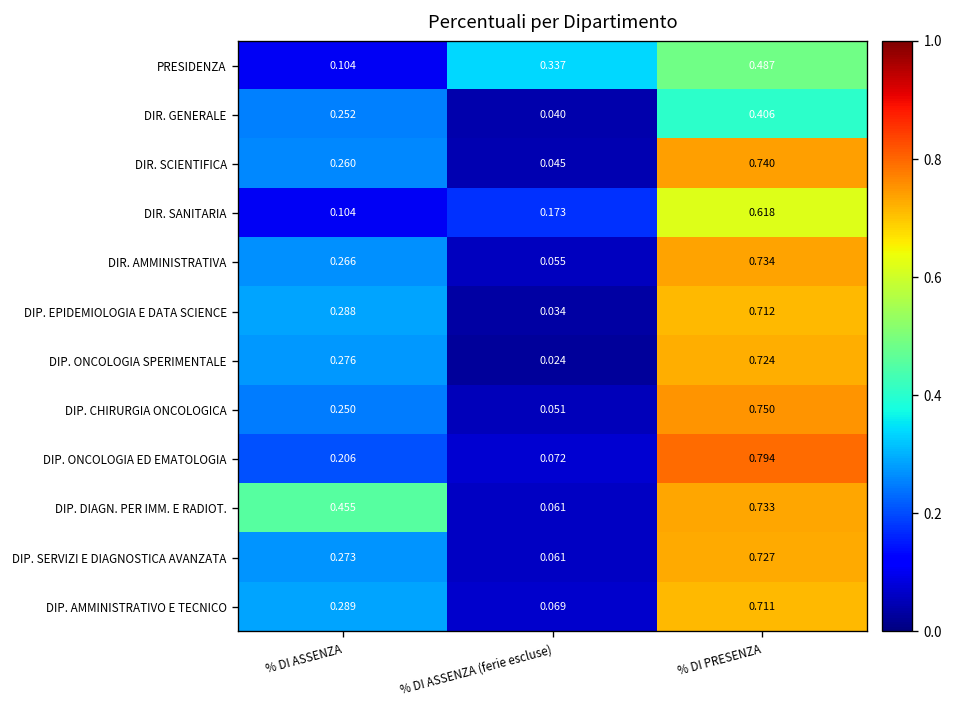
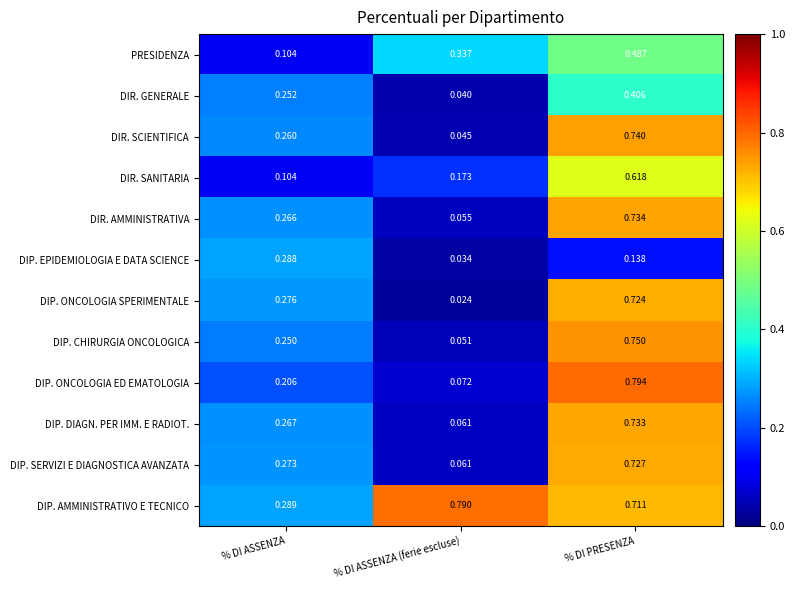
DIP. EPIDEMIOLOGIA E DATA SCIENCE, % DI PRESENZA: 0.712 -> 0.138
DIP. DIAGN. PER IMM. E RADIOT., % DI ASSENZA: 0.455 -> 0.267
DIP. AMMINISTRATIVO E TECNICO, % DI ASSENZA (ferie escluse): 0.069 -> 0.790
